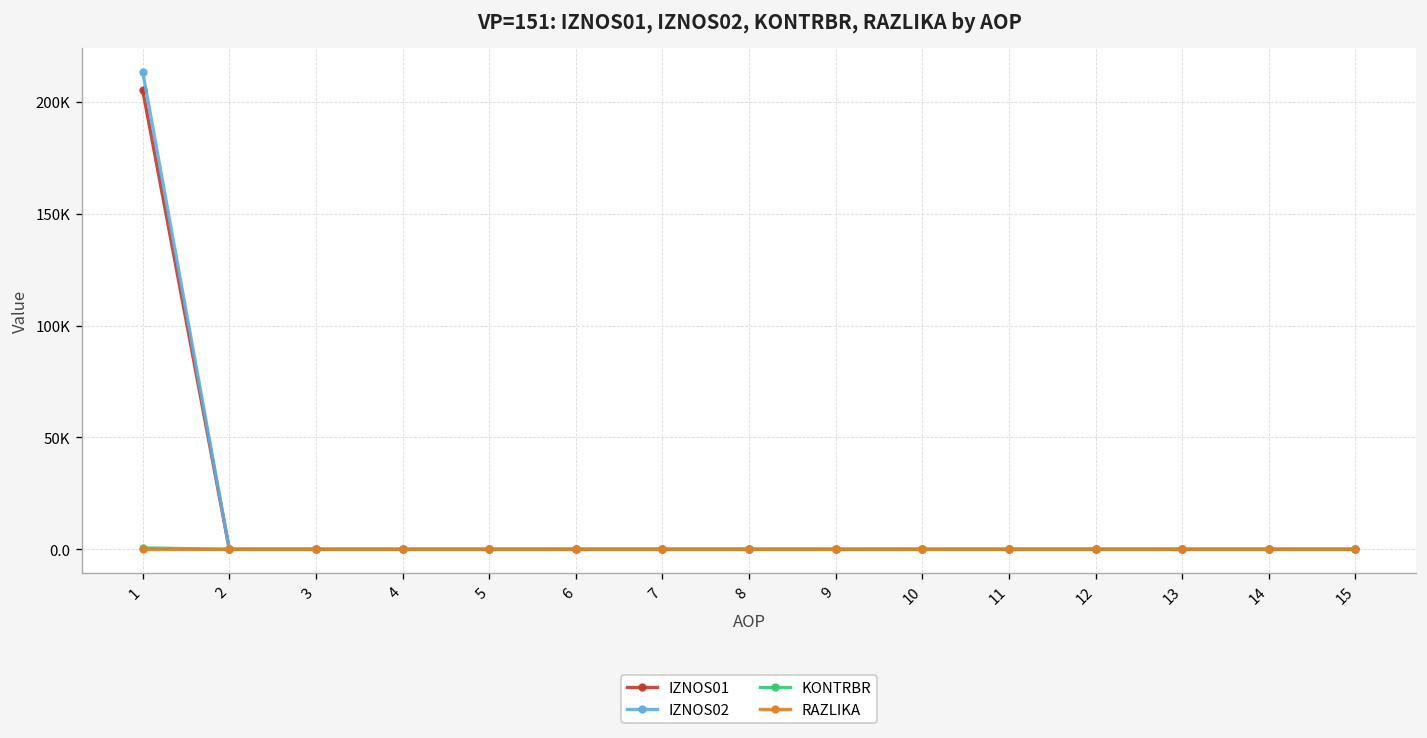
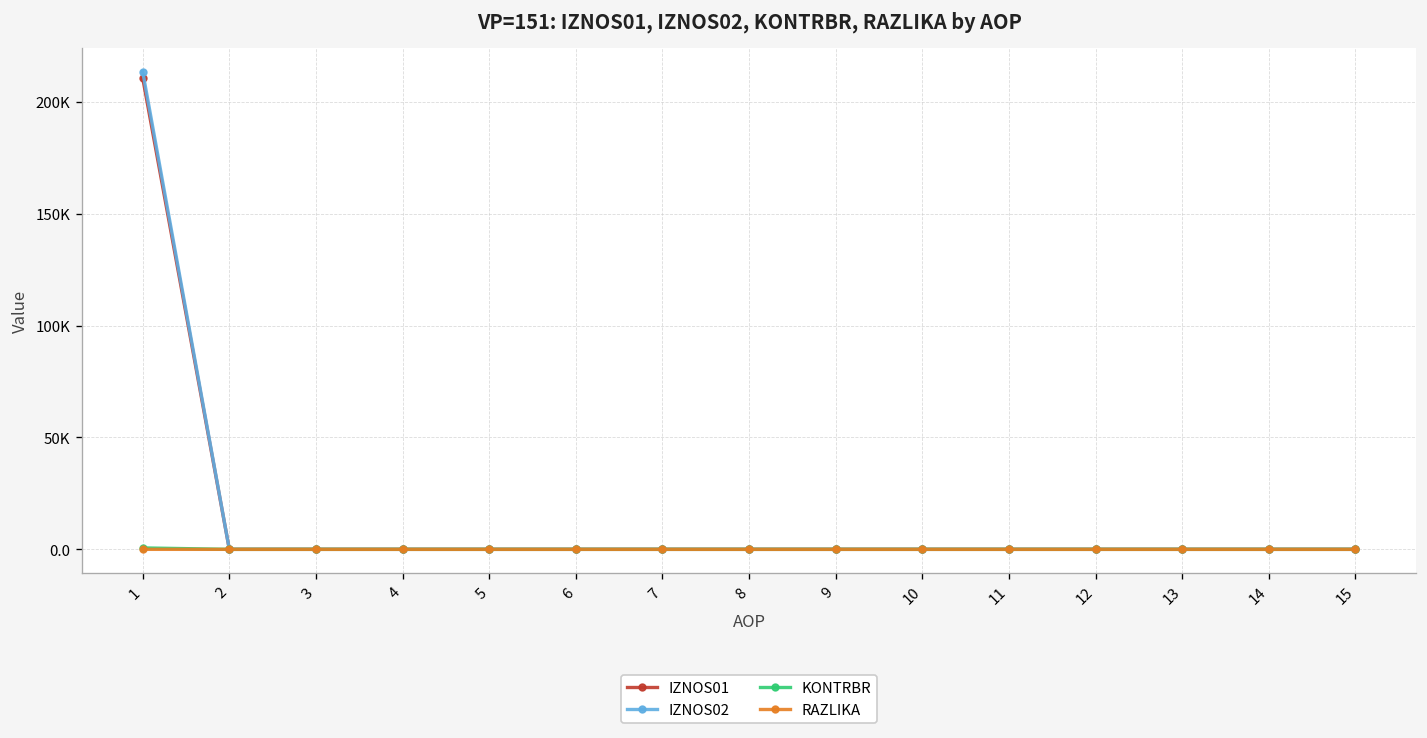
IZNOS01, 1: 205000 -> 211000
